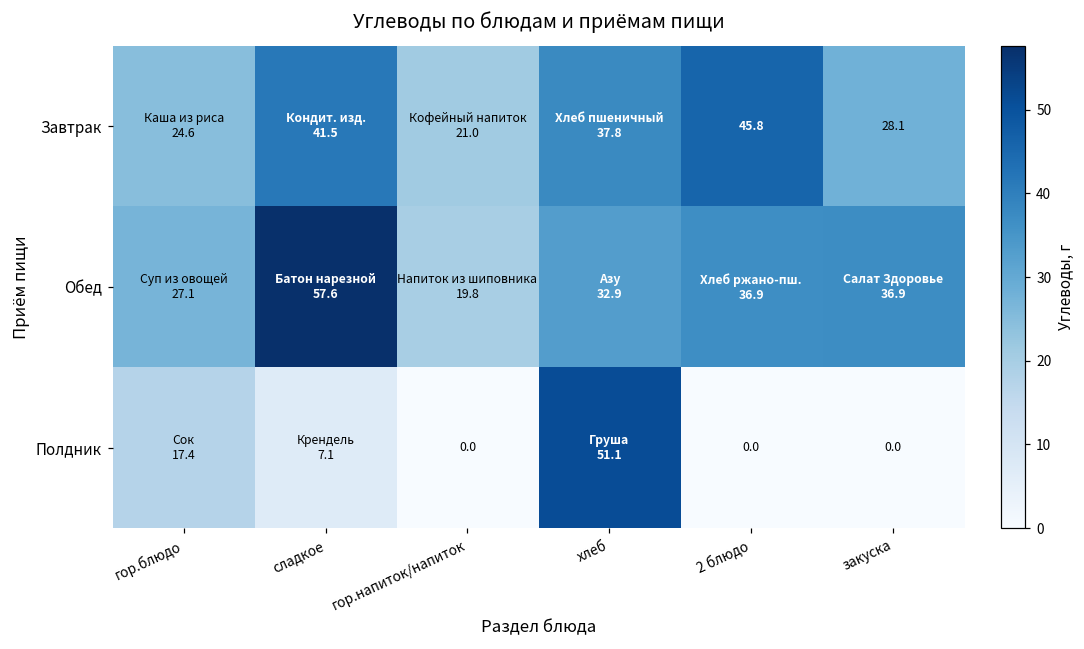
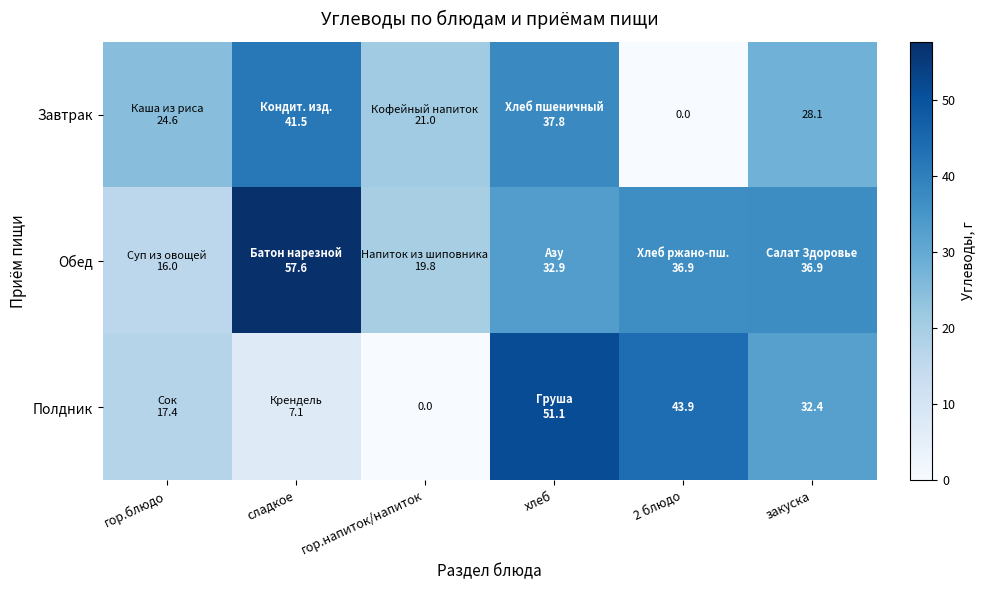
Завтрак, 2 блюдо: 45.8 -> 0.0
Обед, гор.блюдо: 27.1 -> 16.0
Полдник, 2 блюдо: 0.0 -> 43.9
Полдник, закуска: 0.0 -> 32.4
